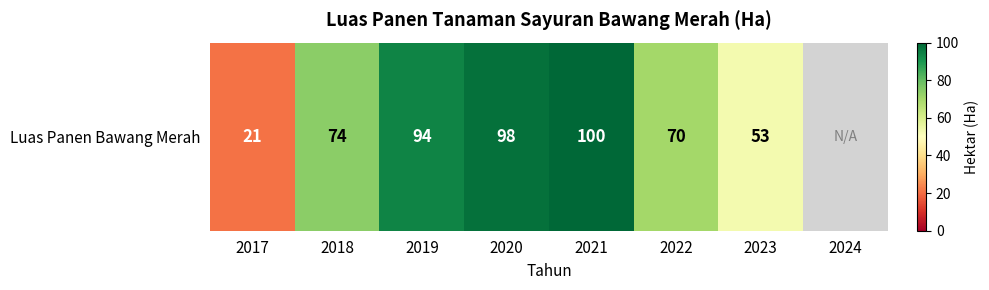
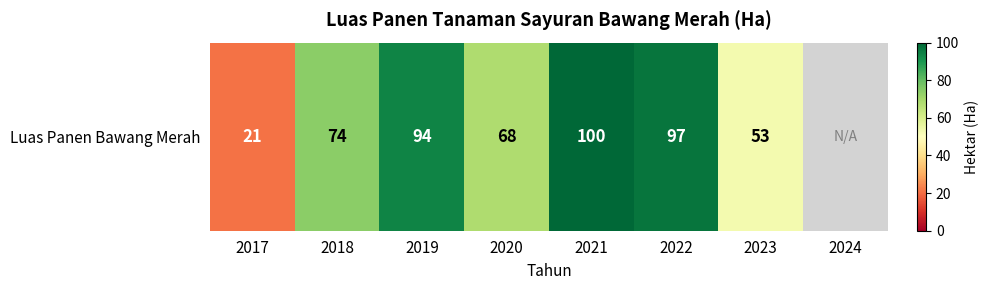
Luas Panen Bawang Merah, 2020: 98 -> 68
Luas Panen Bawang Merah, 2022: 70 -> 97
